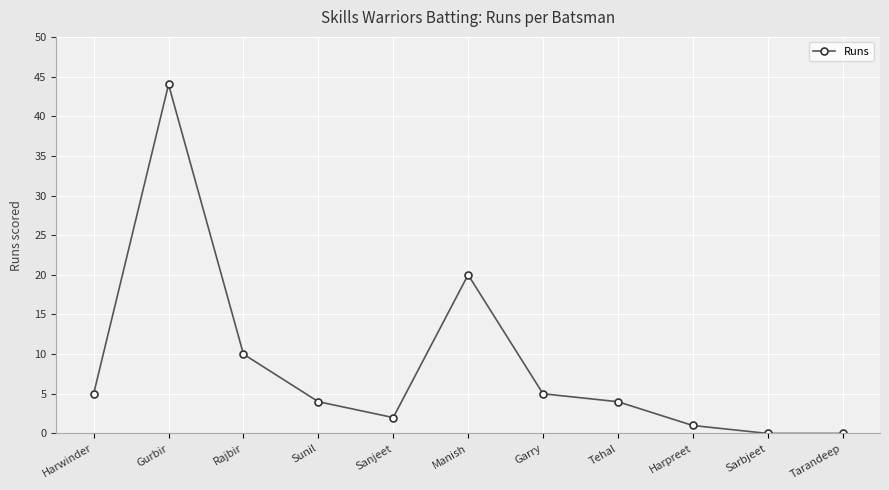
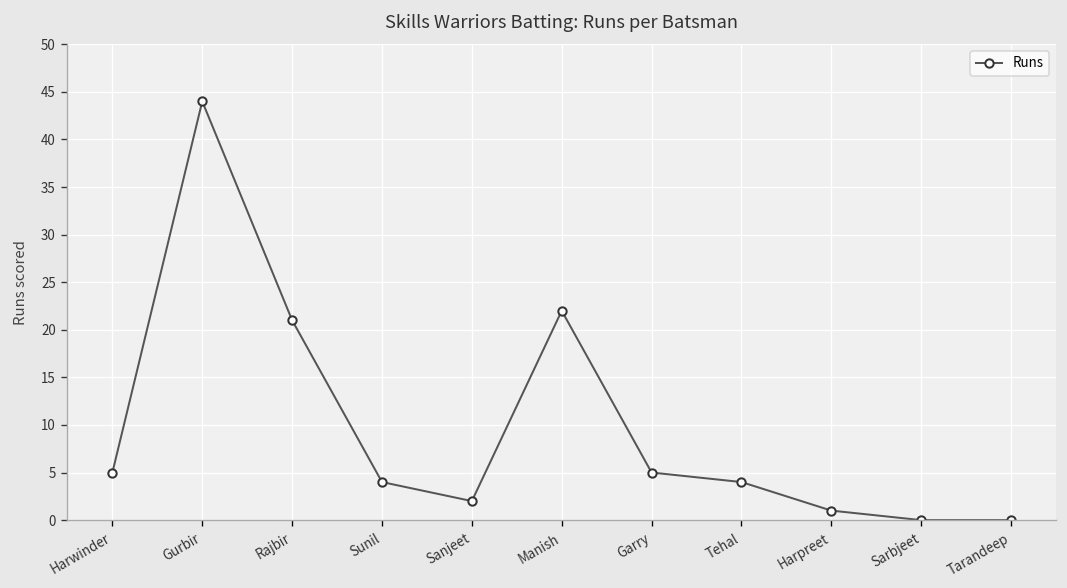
Rajbir: 10 -> 21
Manish: 20 -> 22
